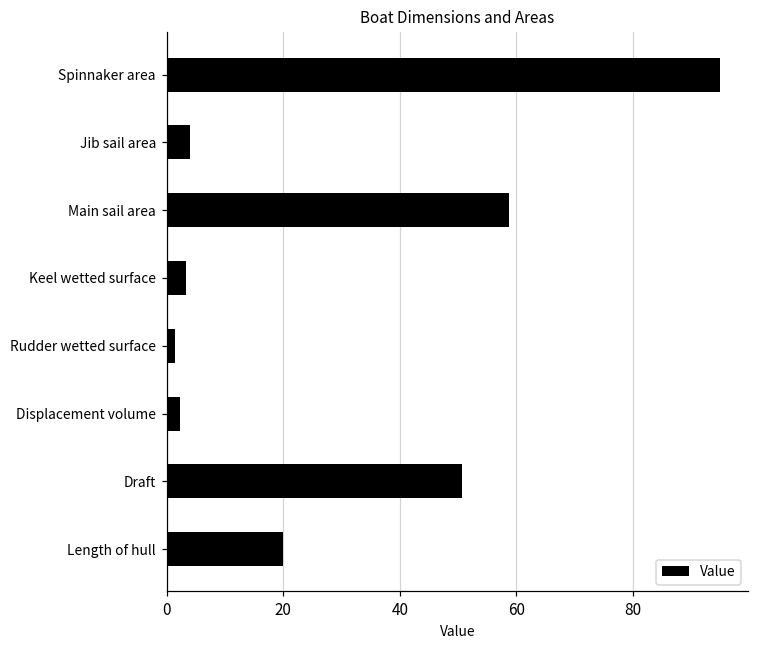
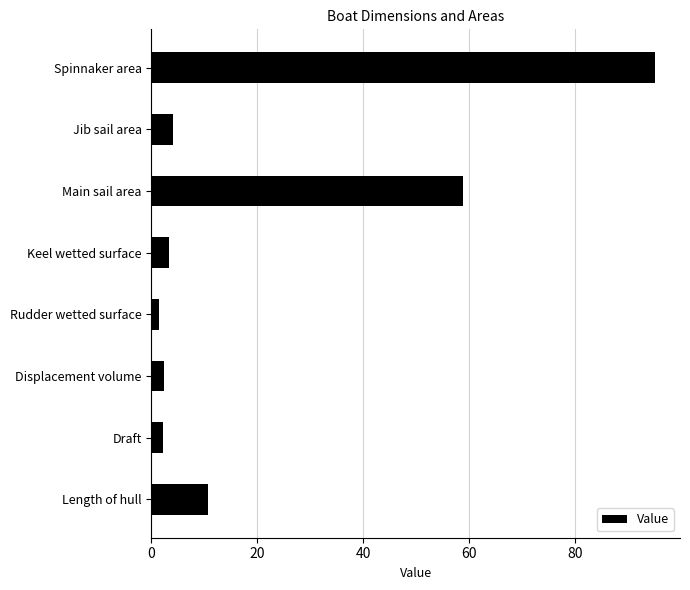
Draft: 51 -> 2
Length of hull: 20 -> 11
